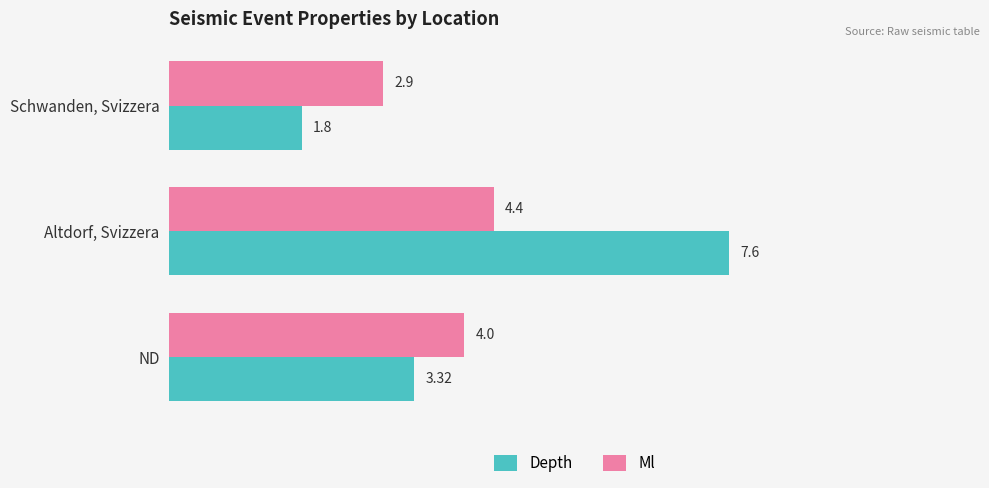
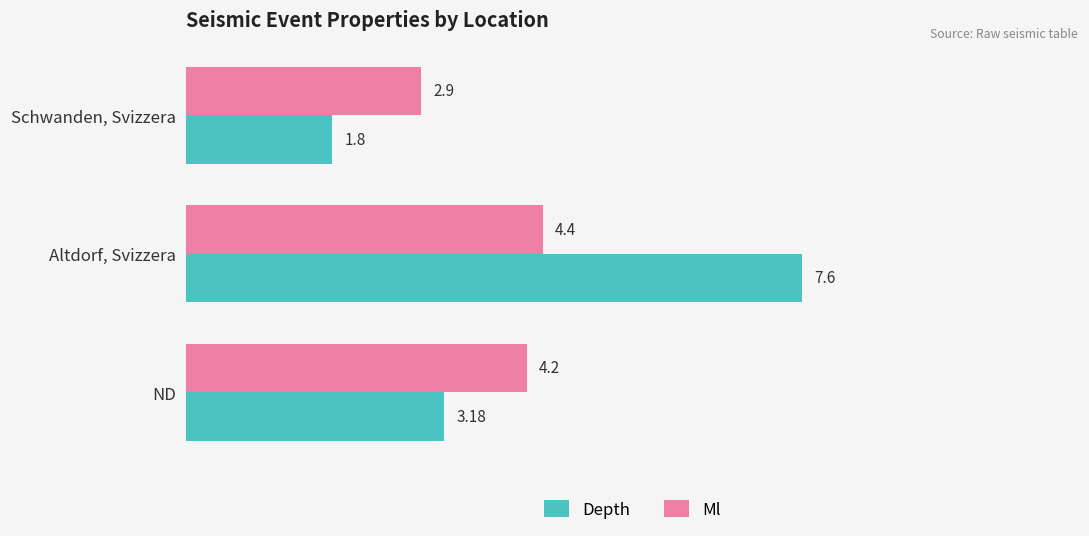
Ml, ND: 4.0 -> 4.2
Depth, ND: 3.32 -> 3.18
